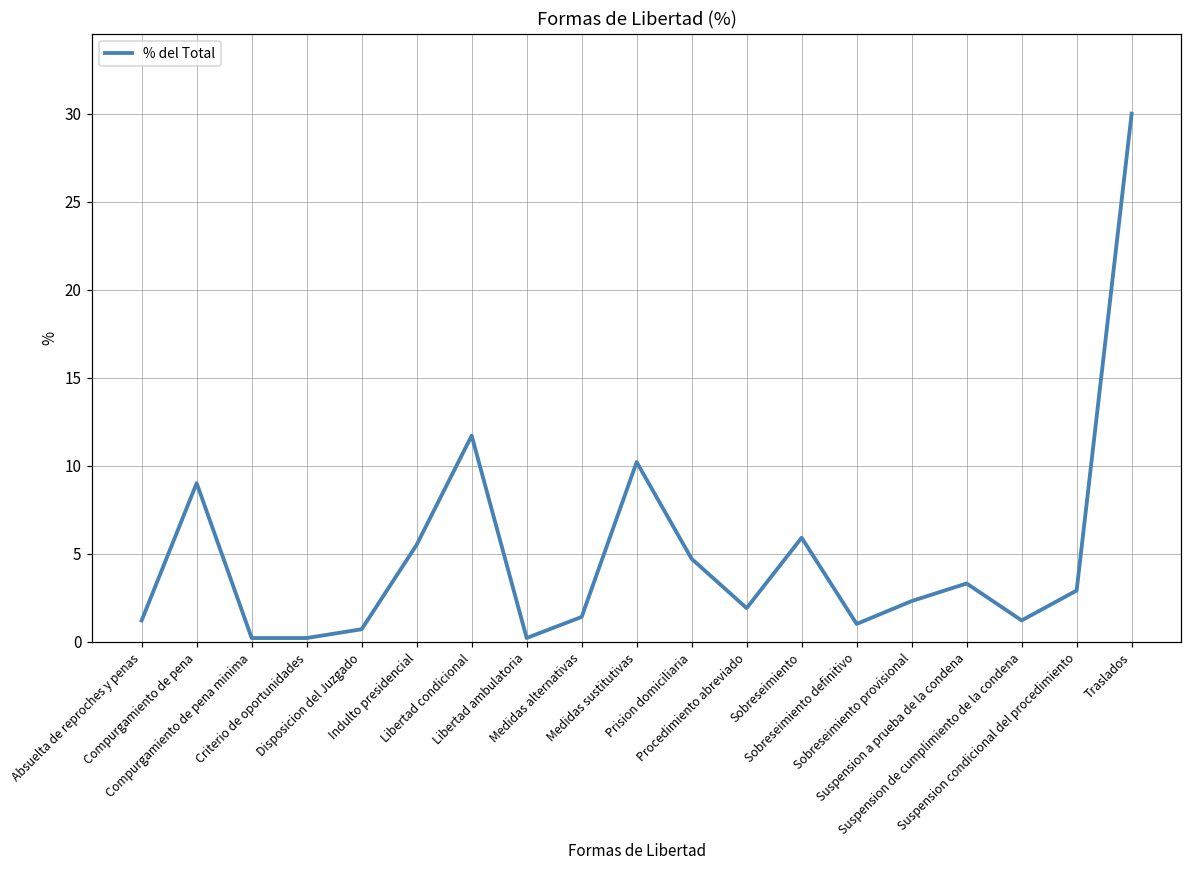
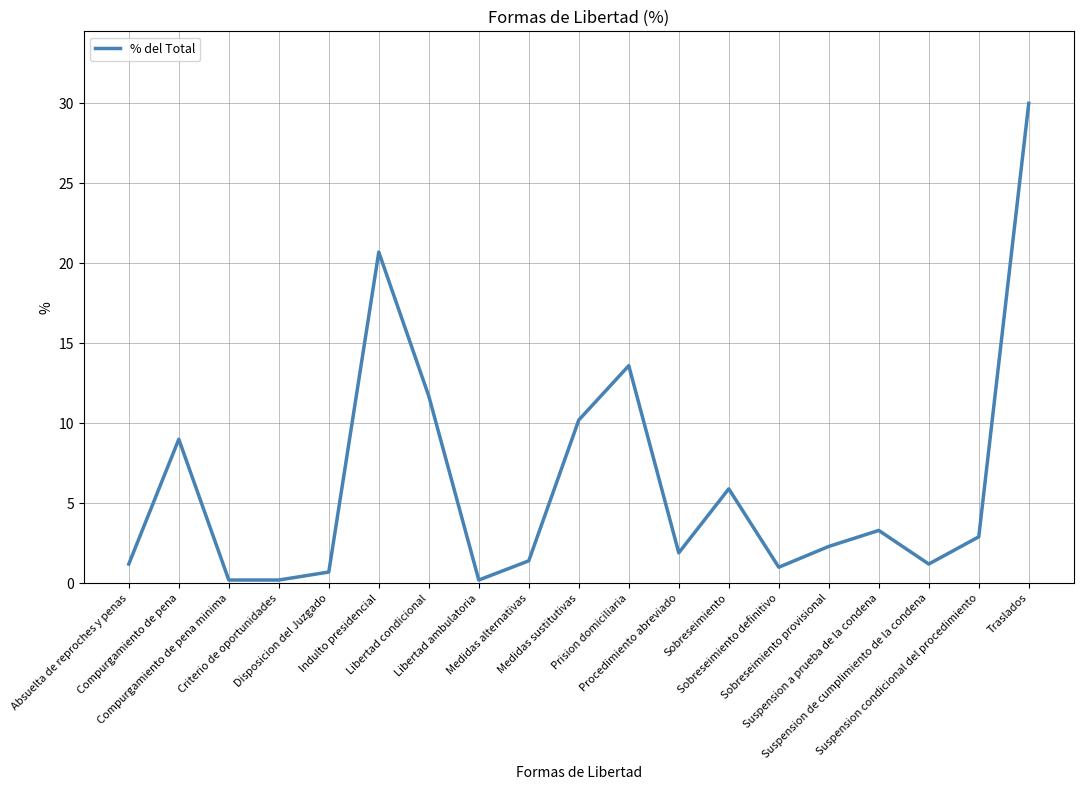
Indulto presidencial: 5.5 -> 20.7
Prision domiciliaria: 4.7 -> 13.6
